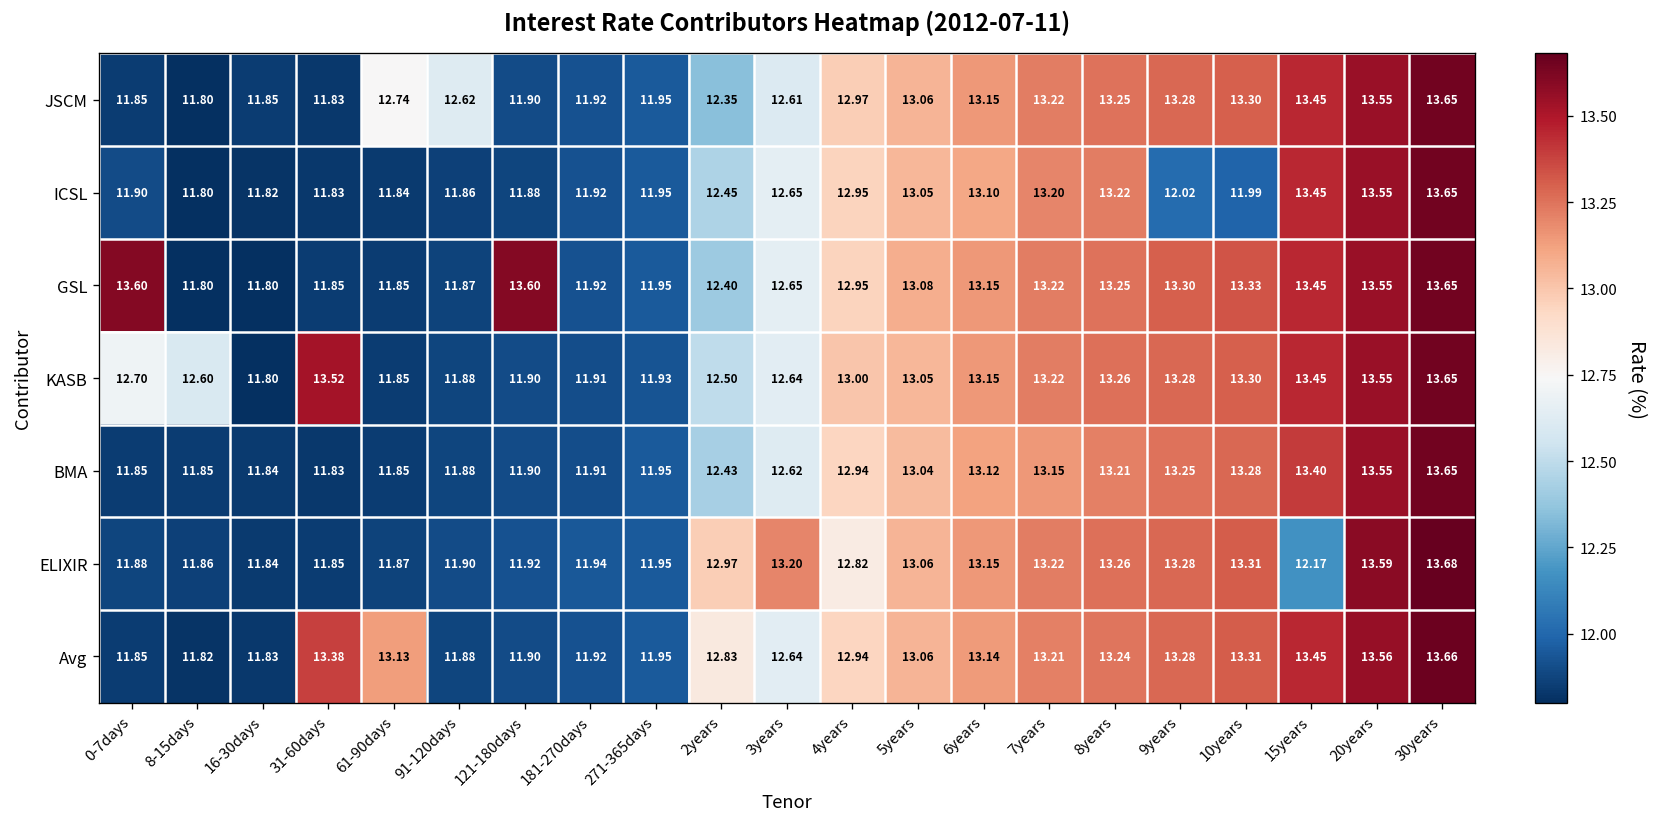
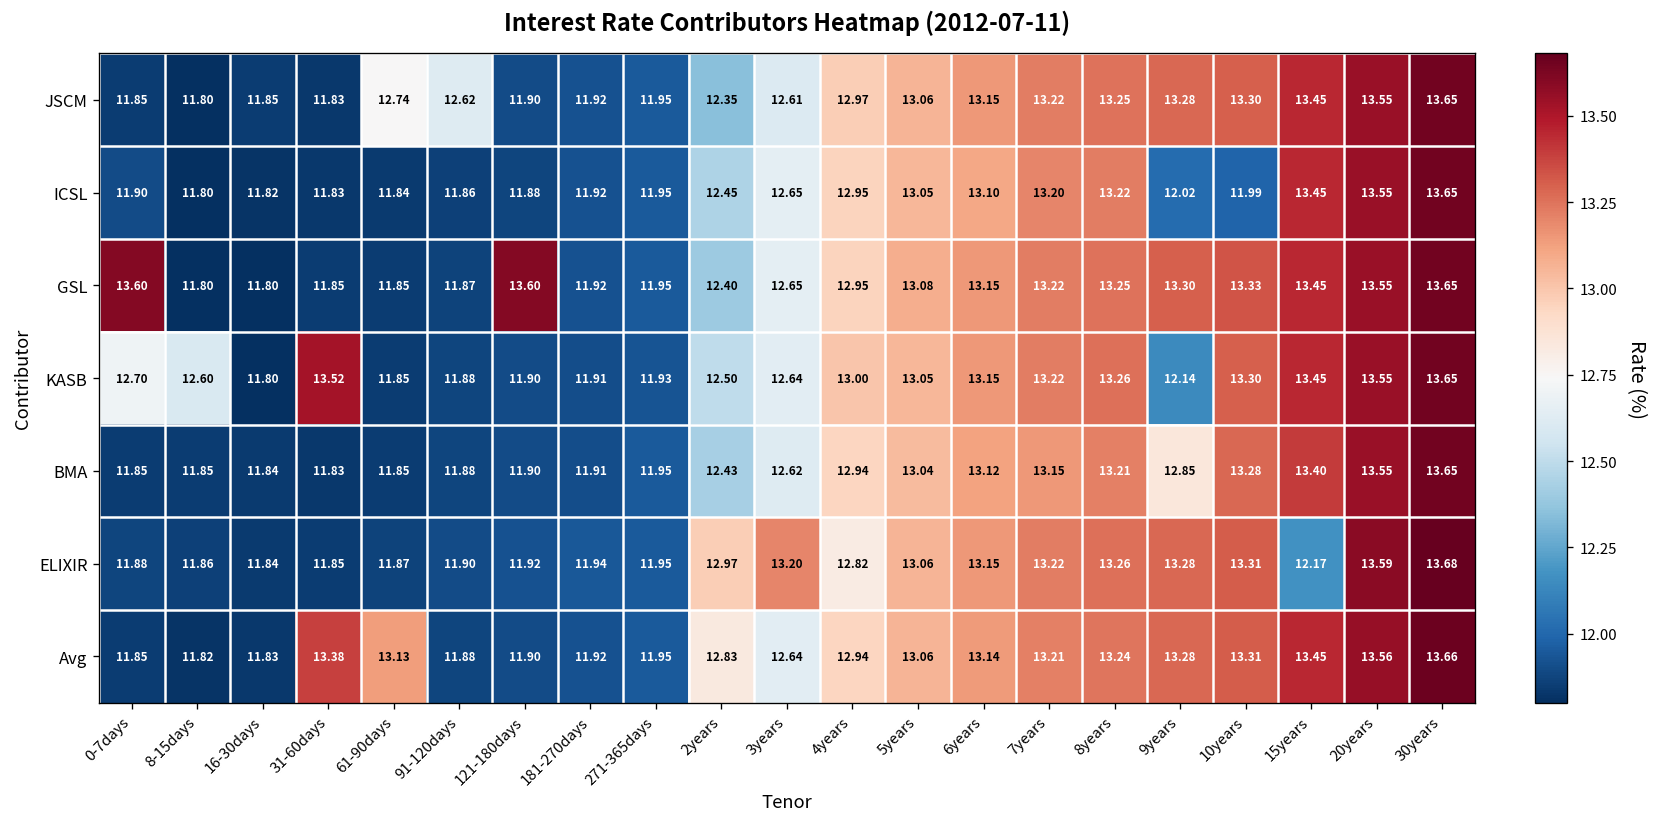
KASB, 9years: 13.28 -> 12.14
BMA, 9years: 13.25 -> 12.85
